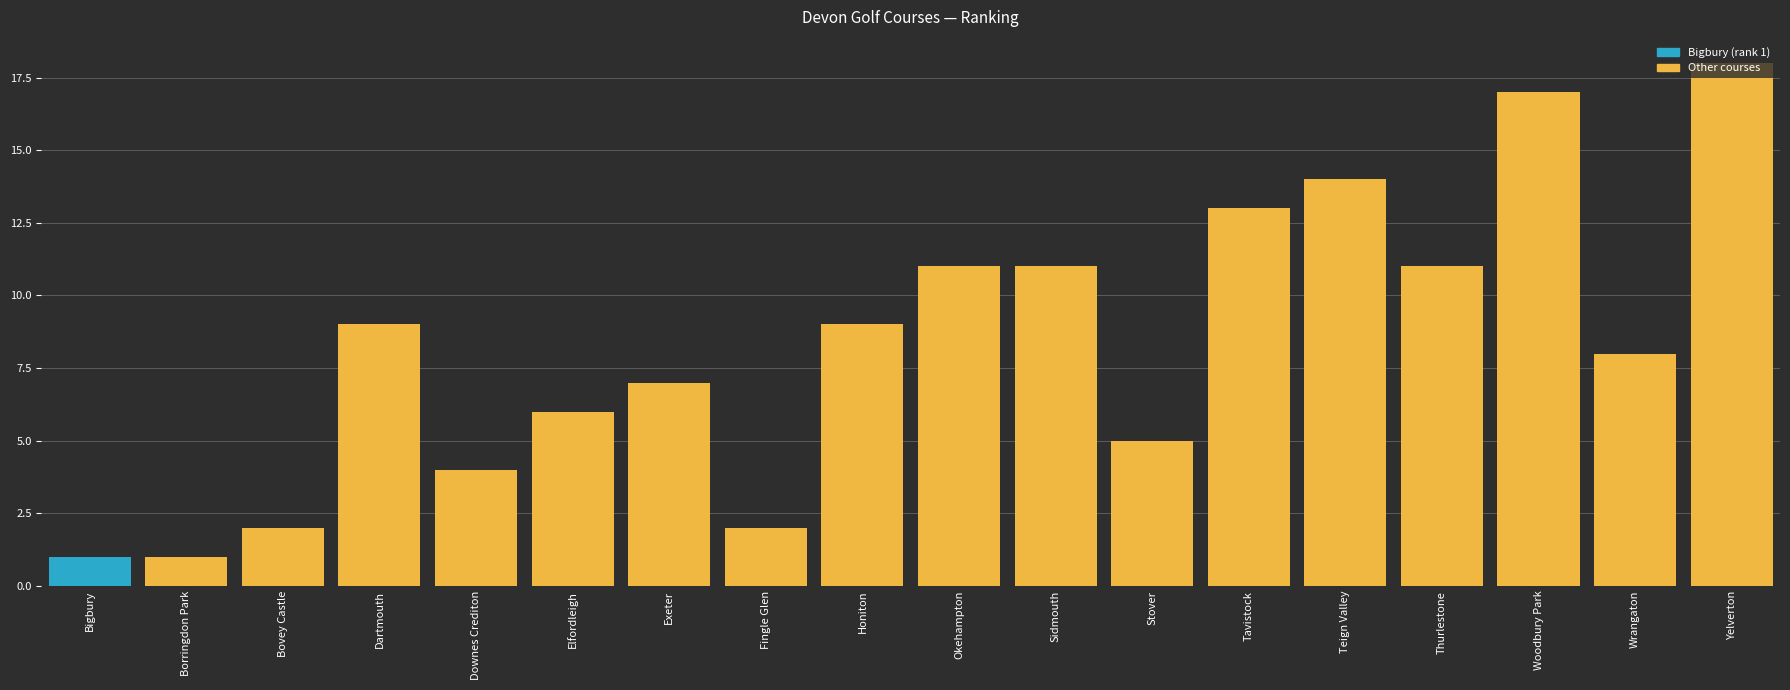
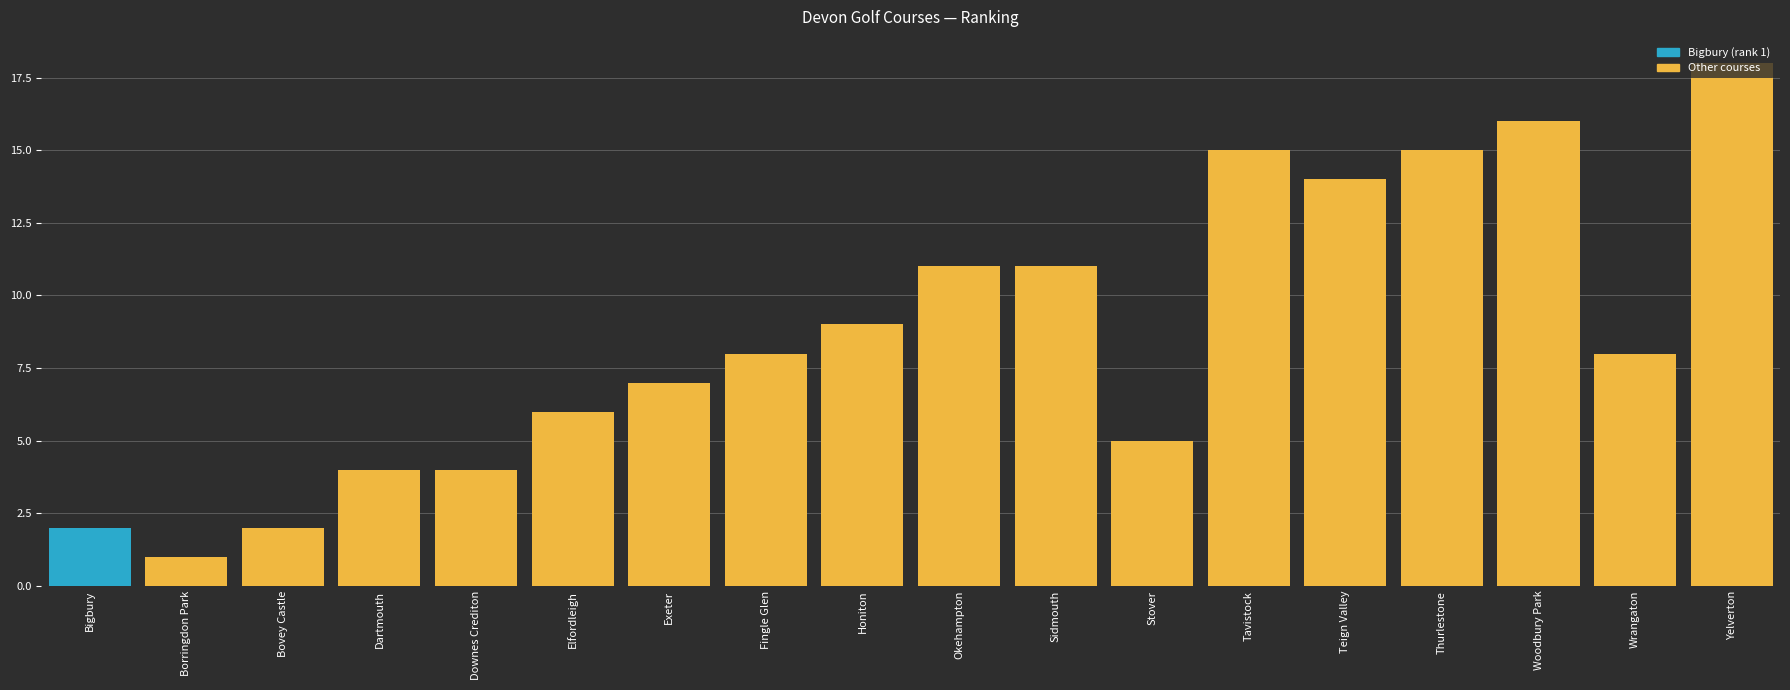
Bigbury: 1 -> 2
Dartmouth: 9 -> 4
Fingle Glen: 2 -> 8
Tavistock: 13 -> 15
Thurlestone: 11 -> 15
Woodbury Park: 17 -> 16
